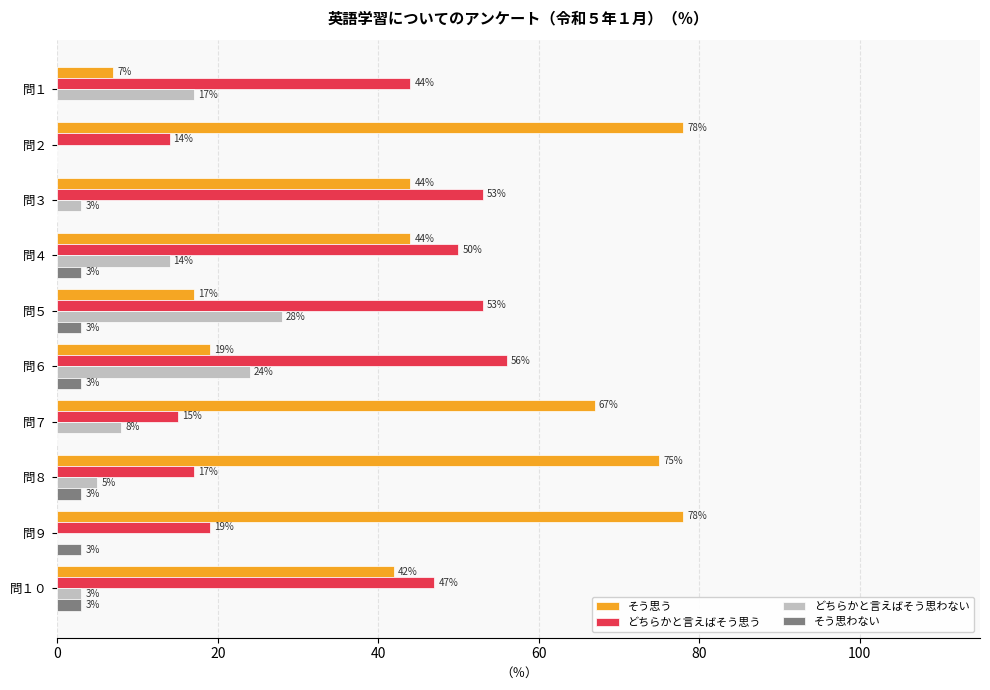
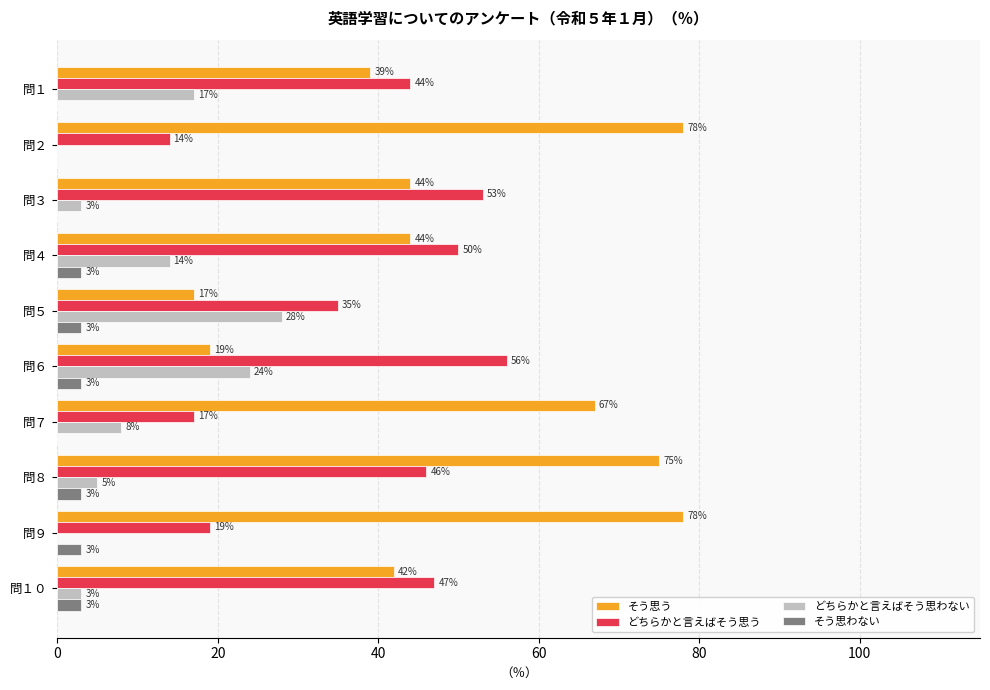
そう思う, 問１: 7% -> 39%
どちらかと言えばそう思う, 問５: 53% -> 35%
どちらかと言えばそう思う, 問７: 15% -> 17%
どちらかと言えばそう思う, 問８: 17% -> 46%
